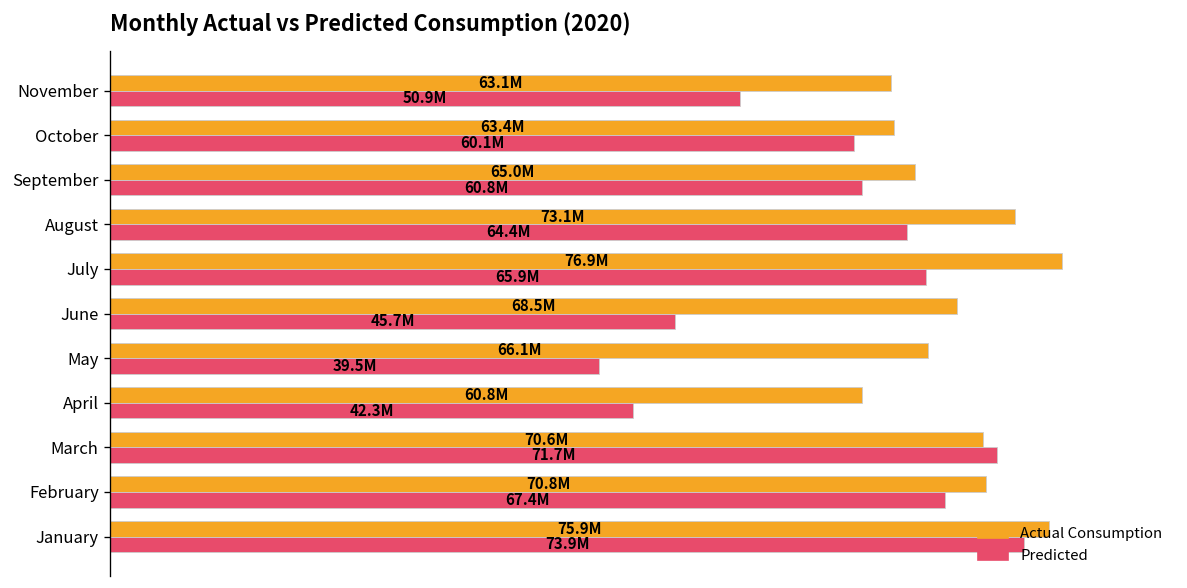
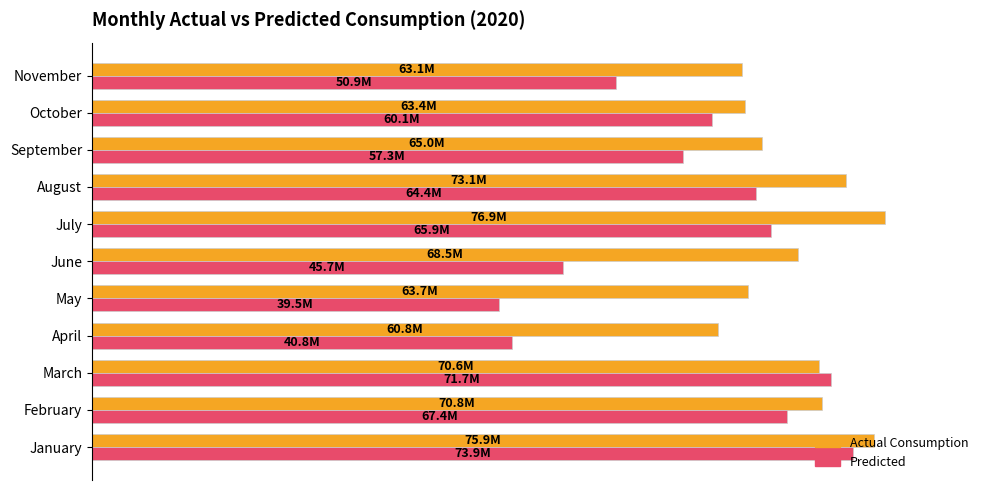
Predicted, September: 60.8M -> 57.3M
Actual Consumption, May: 66.1M -> 63.7M
Predicted, April: 42.3M -> 40.8M
